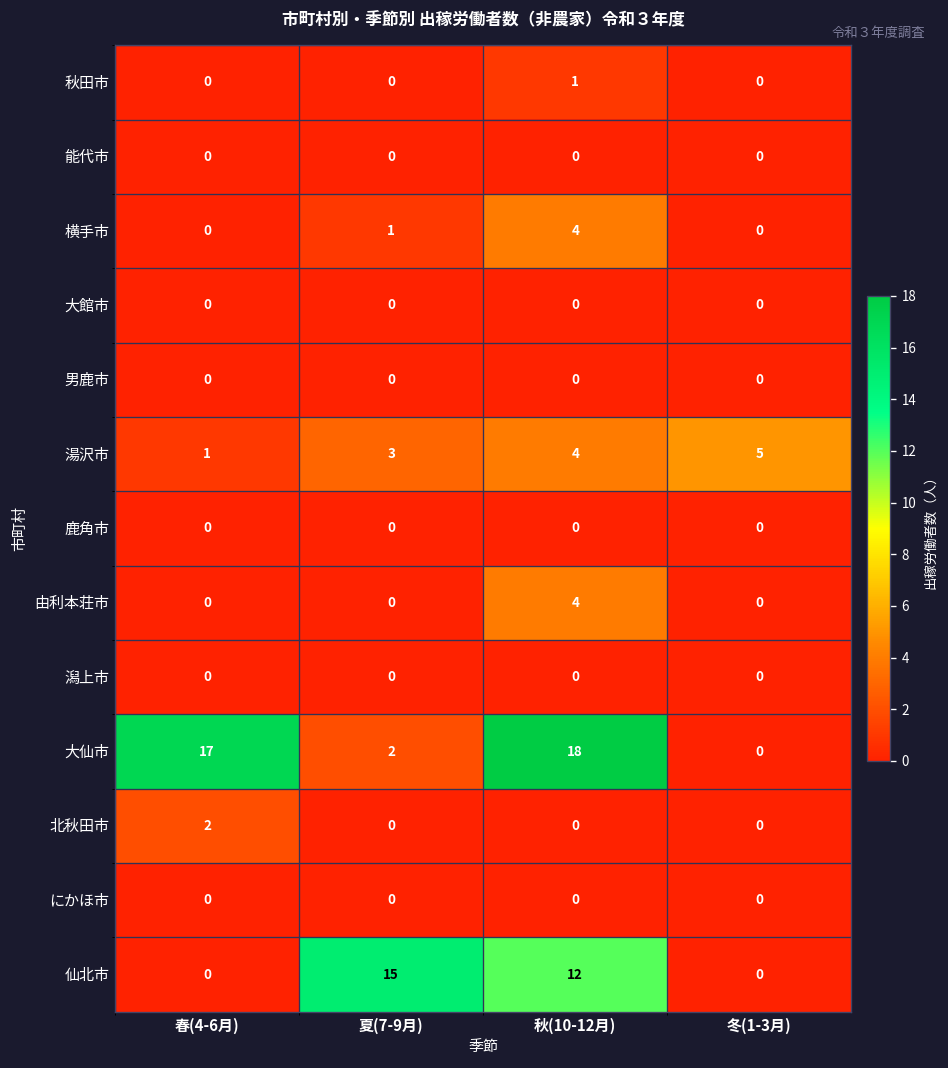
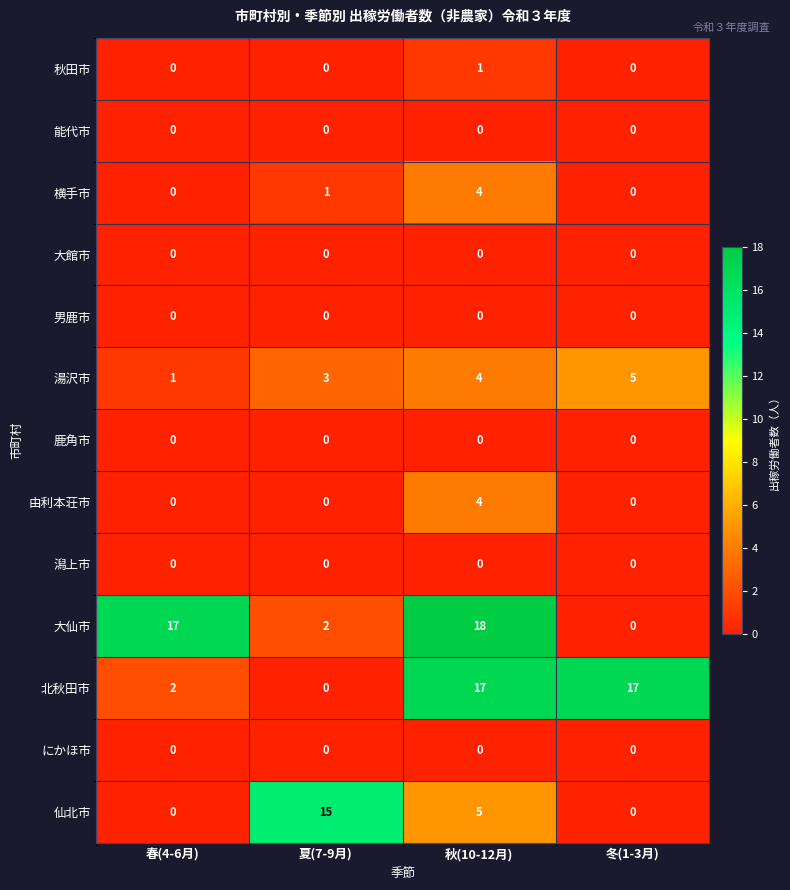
北秋田市, 秋(10-12月): 0 -> 17
北秋田市, 冬(1-3月): 0 -> 17
仙北市, 秋(10-12月): 12 -> 5
